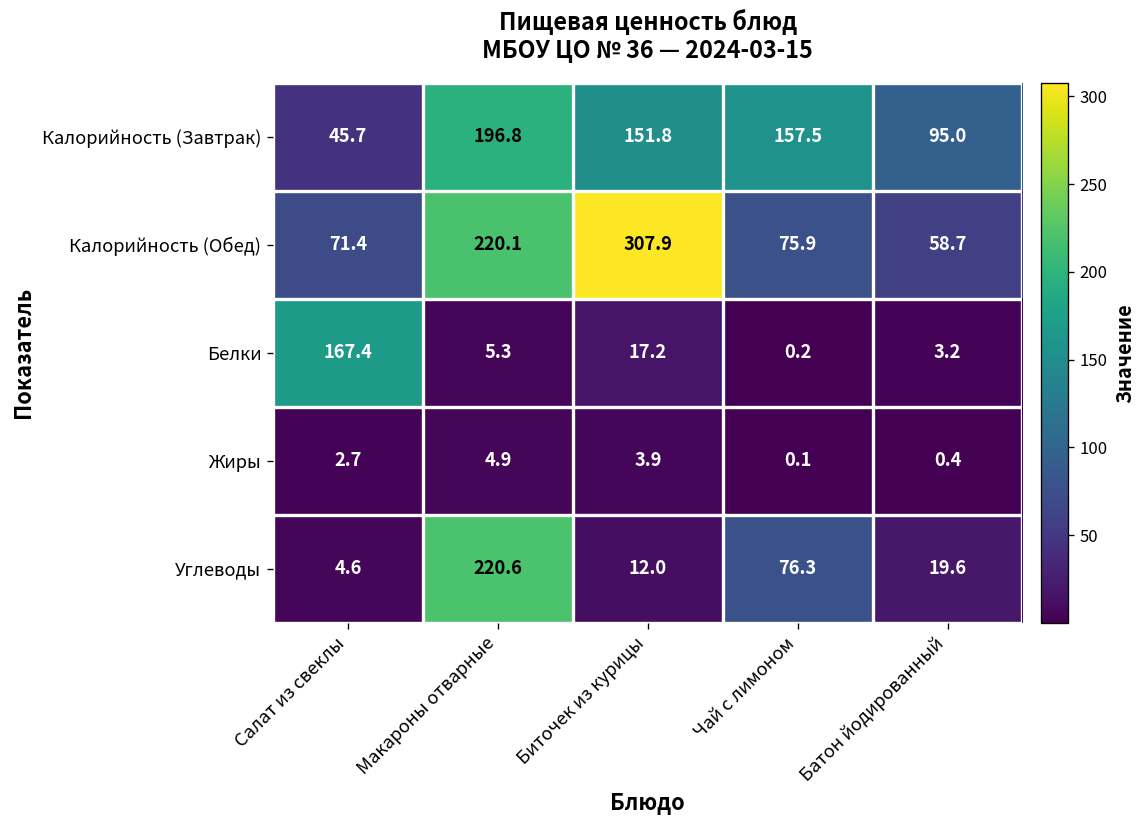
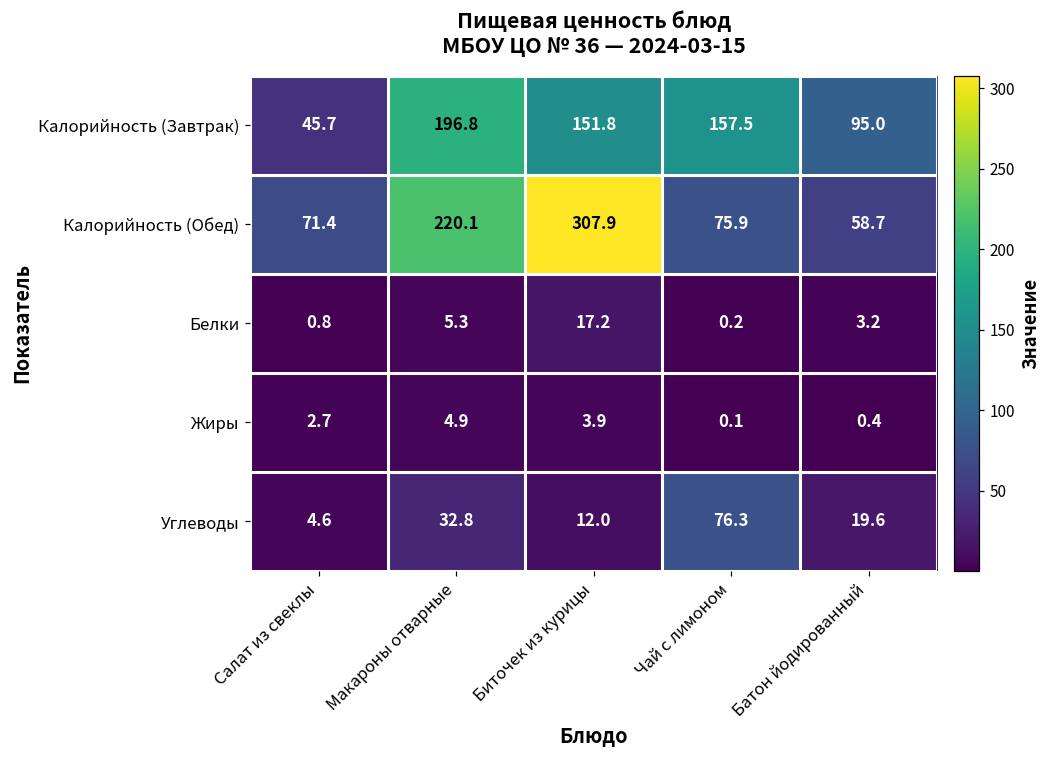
Белки, Салат из свеклы: 167.4 -> 0.8
Углеводы, Макароны отварные: 220.6 -> 32.8
